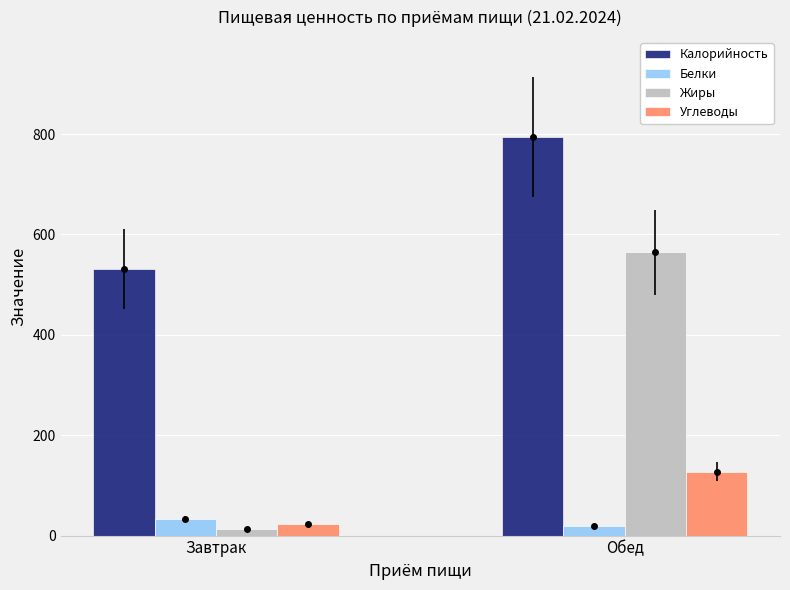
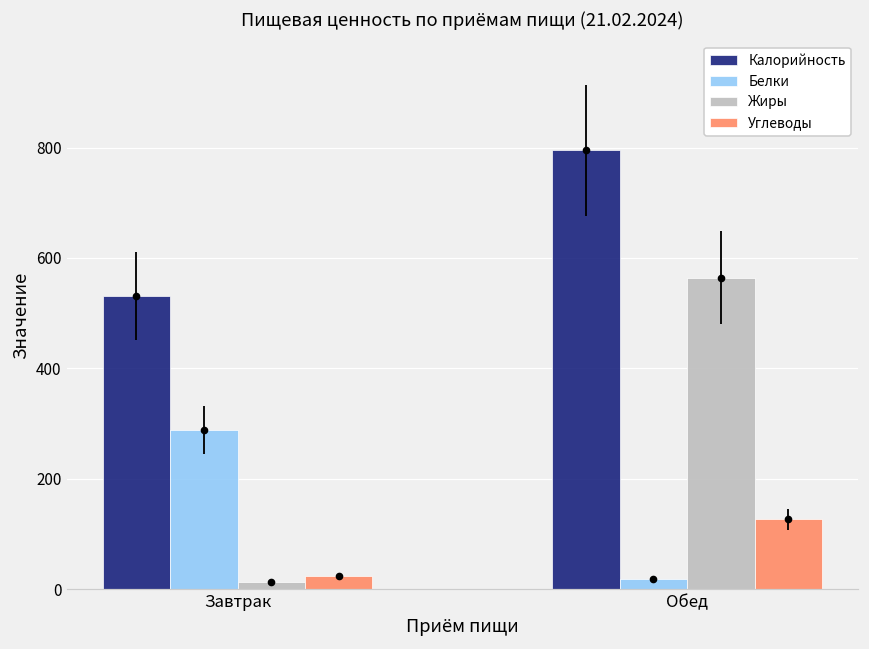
Белки, Завтрак: 30 -> 290
